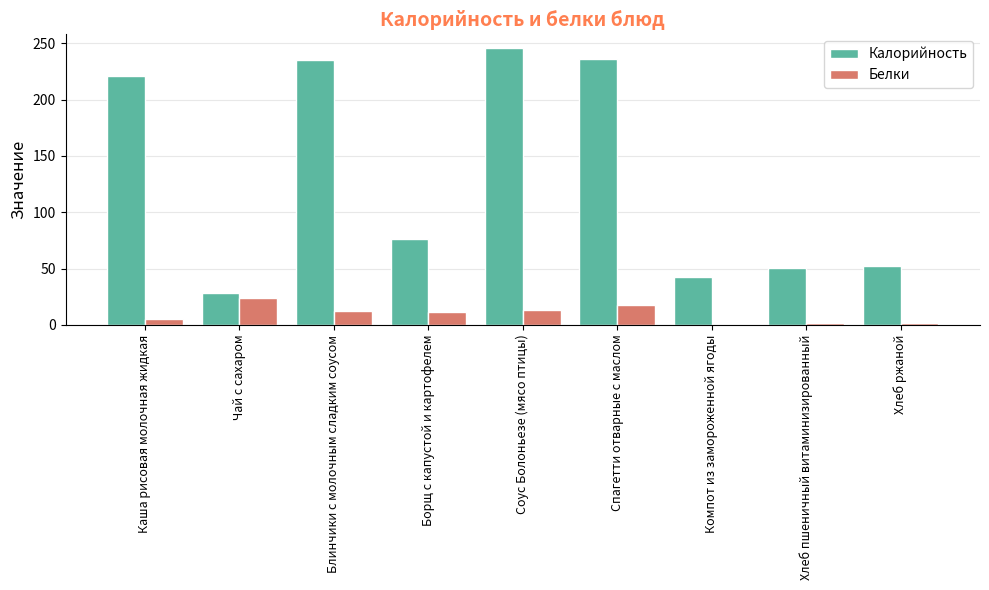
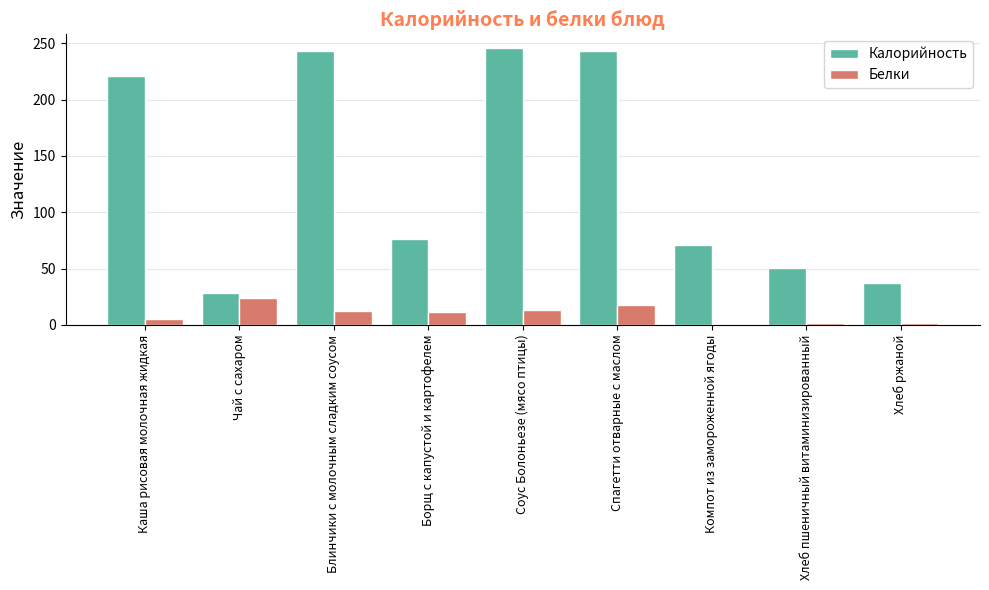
Калорийность, Блинчики с молочным сладким соусом: 235 -> 243
Калорийность, Спагетти отварные с маслом: 236 -> 243
Калорийность, Компот из замороженной ягоды: 42 -> 71
Калорийность, Хлеб ржаной: 52 -> 37
